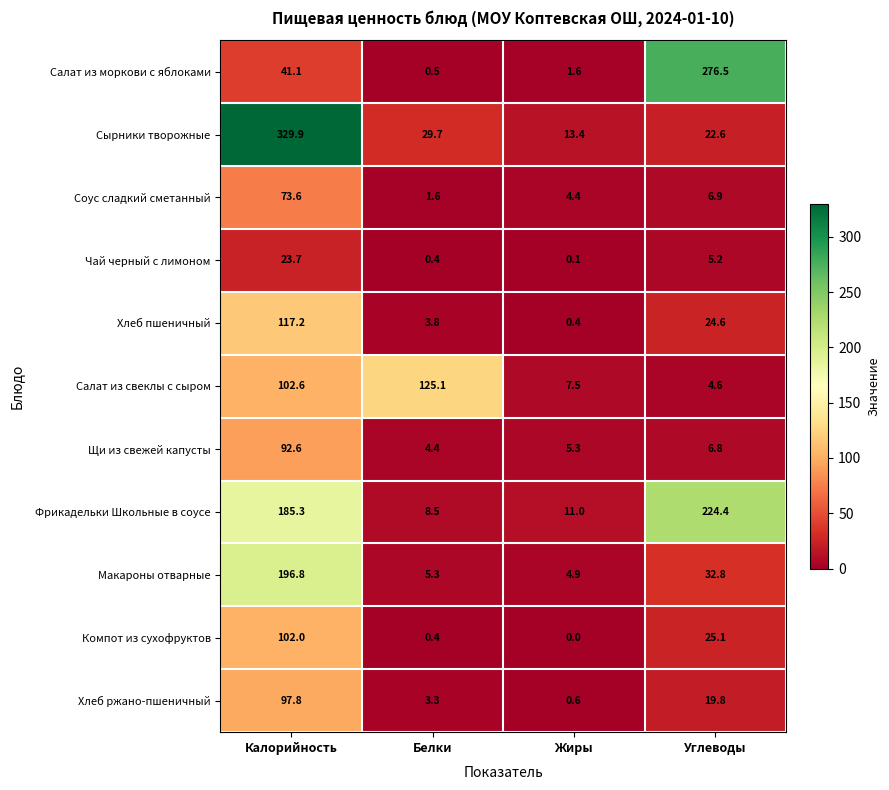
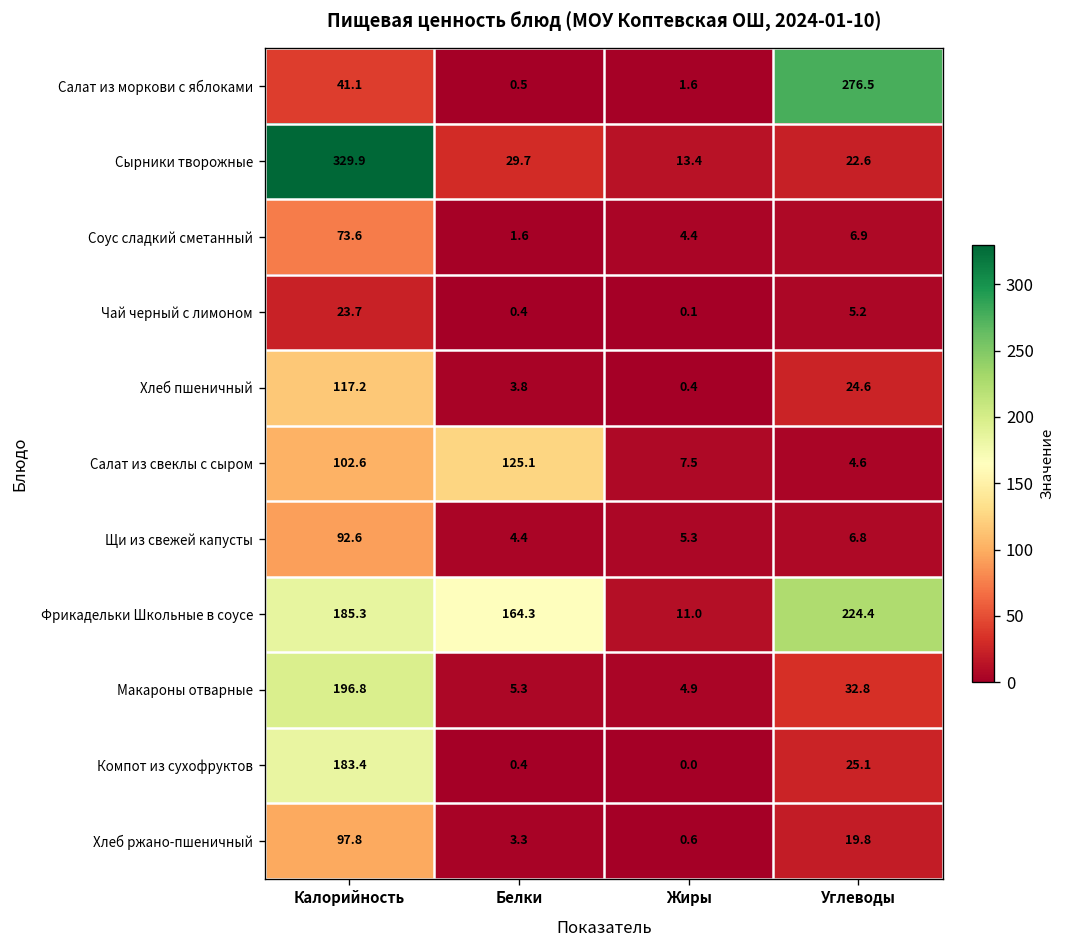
Фрикадельки Школьные в соусе, Белки: 8.5 -> 164.3
Компот из сухофруктов, Калорийность: 102.0 -> 183.4
